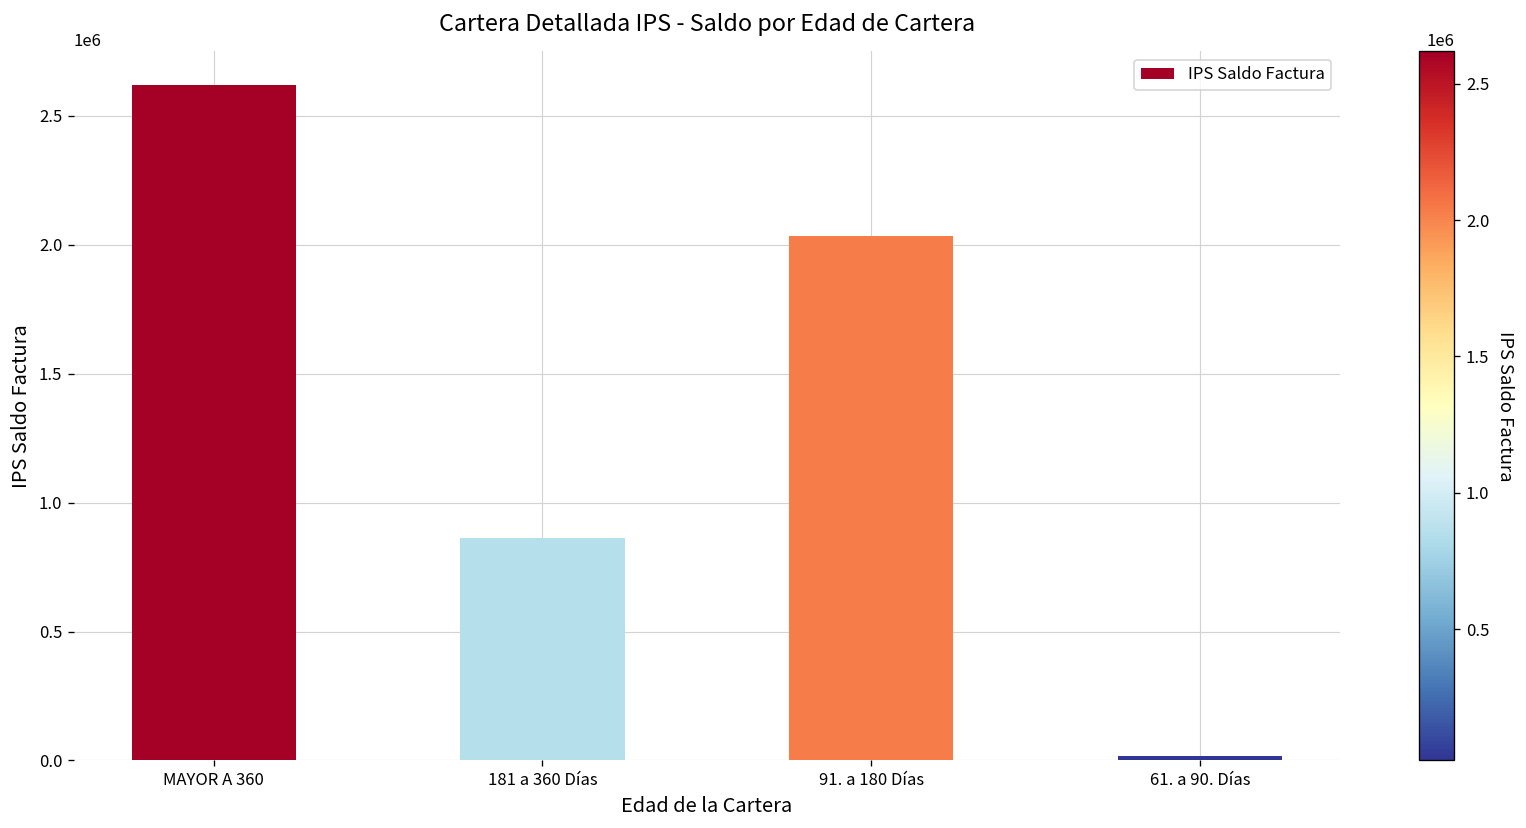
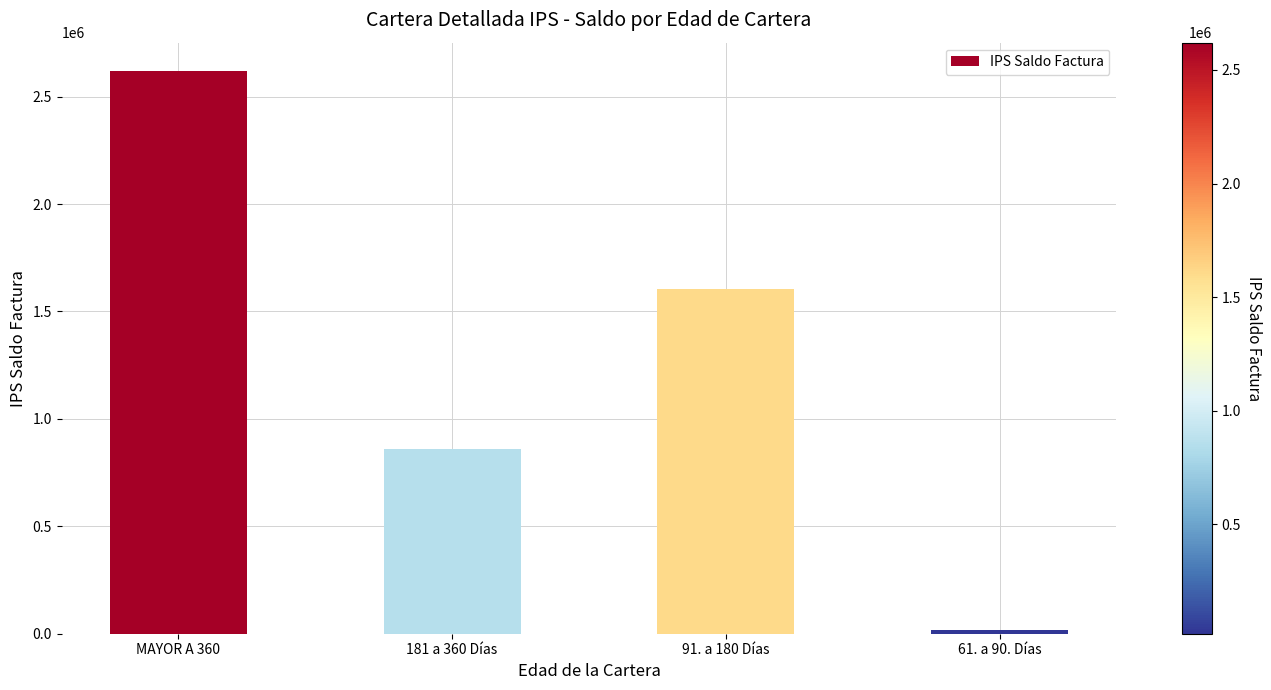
91. a 180 Días: 2030000 -> 1610000
